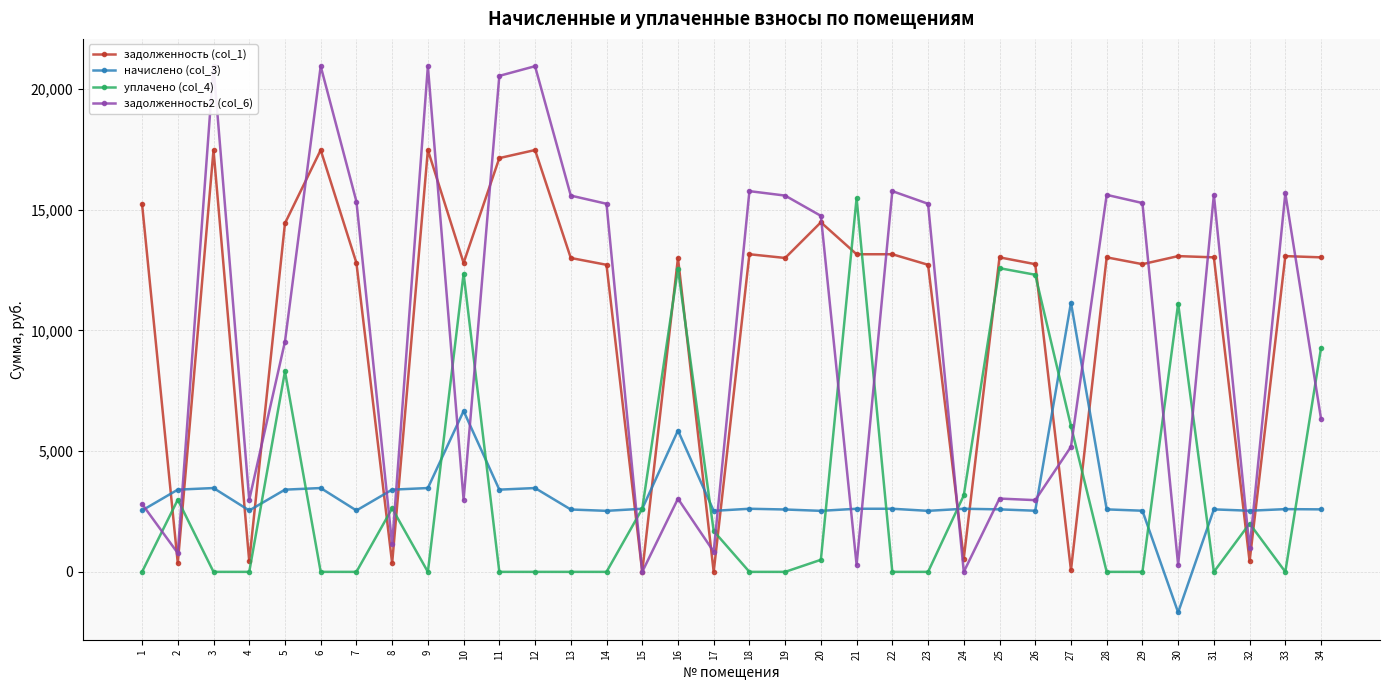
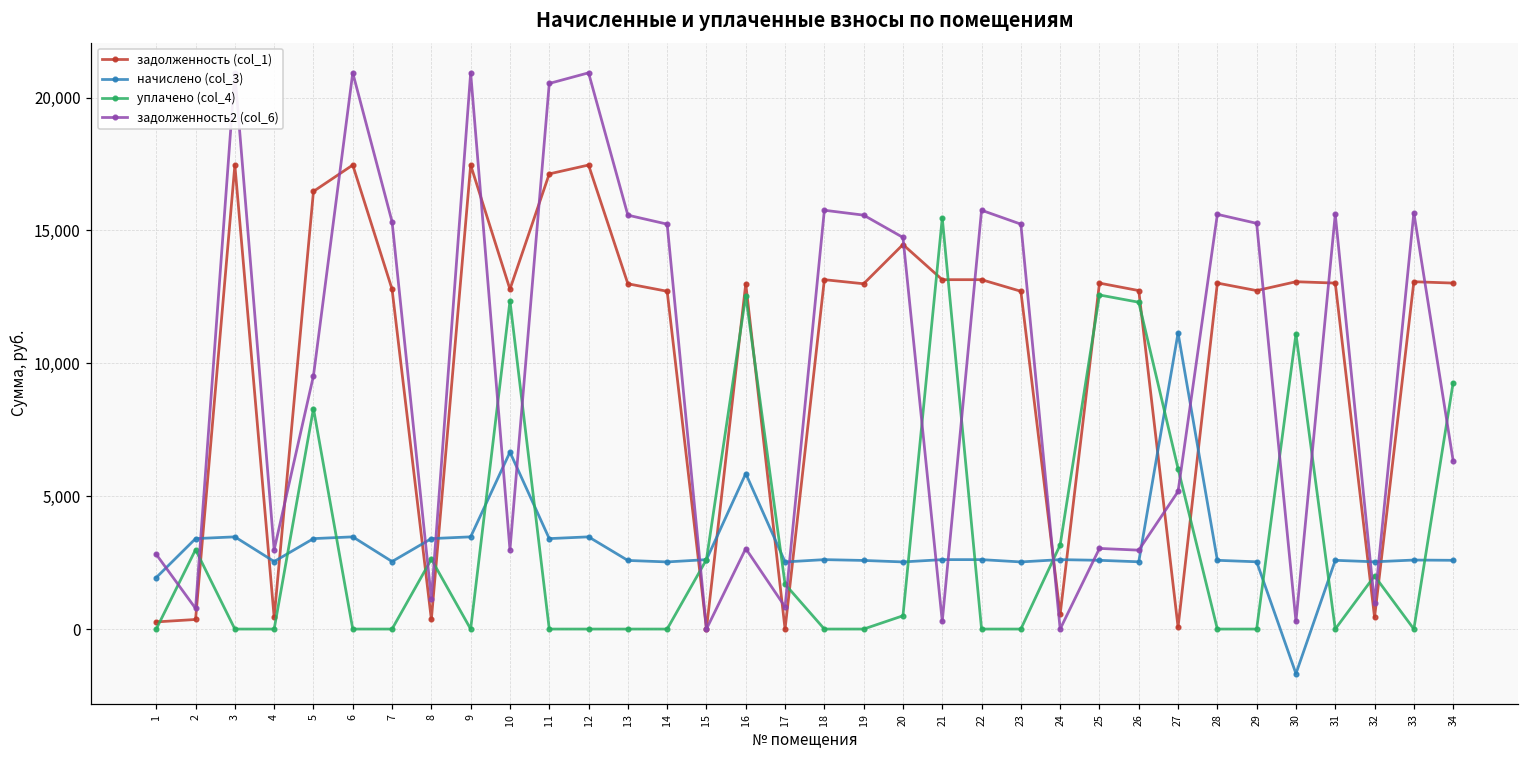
задолженность (col_1), 1: 15,200 -> 300
начислено (col_3), 1: 2,500 -> 1,900
задолженность (col_1), 5: 14,400 -> 16,500
